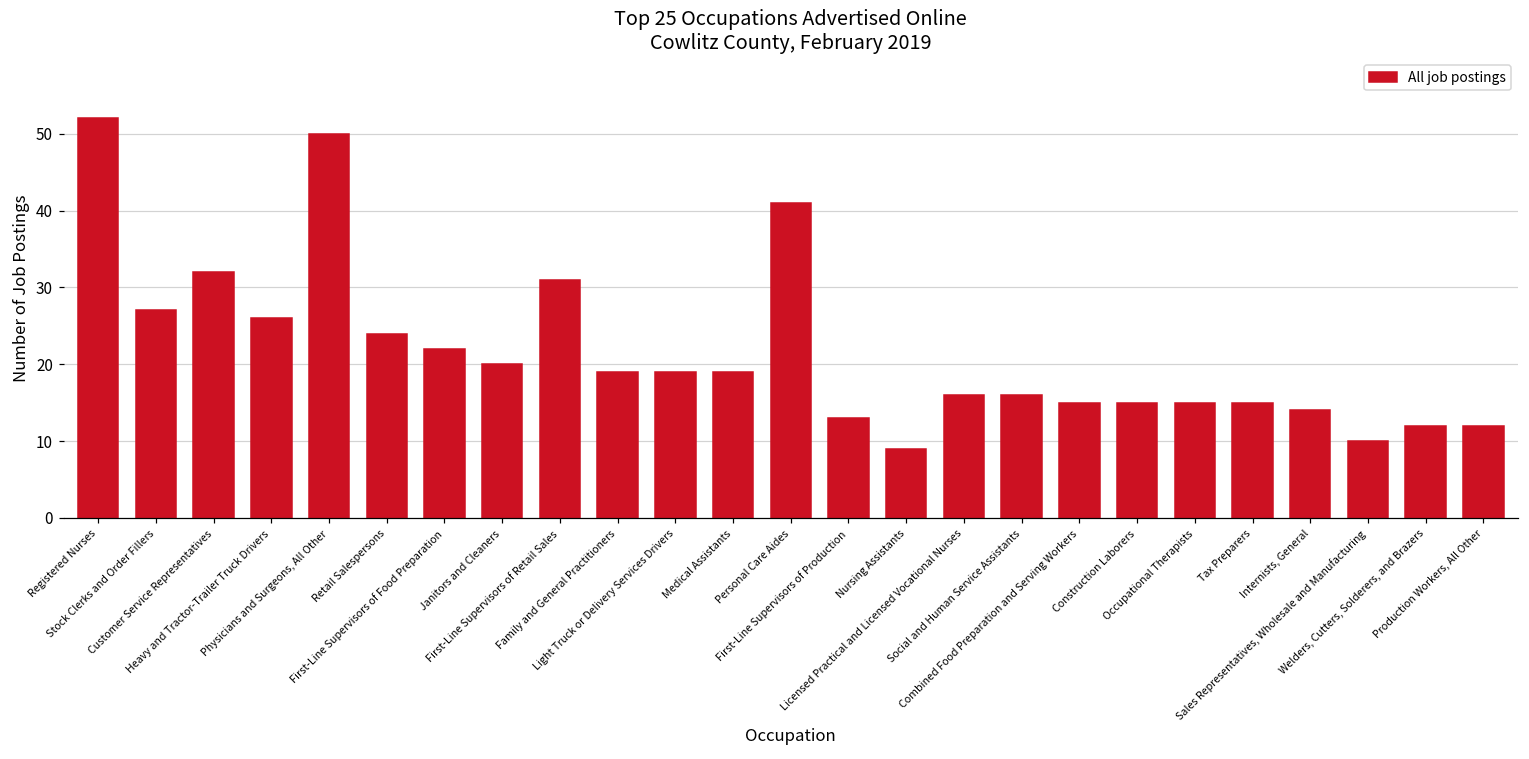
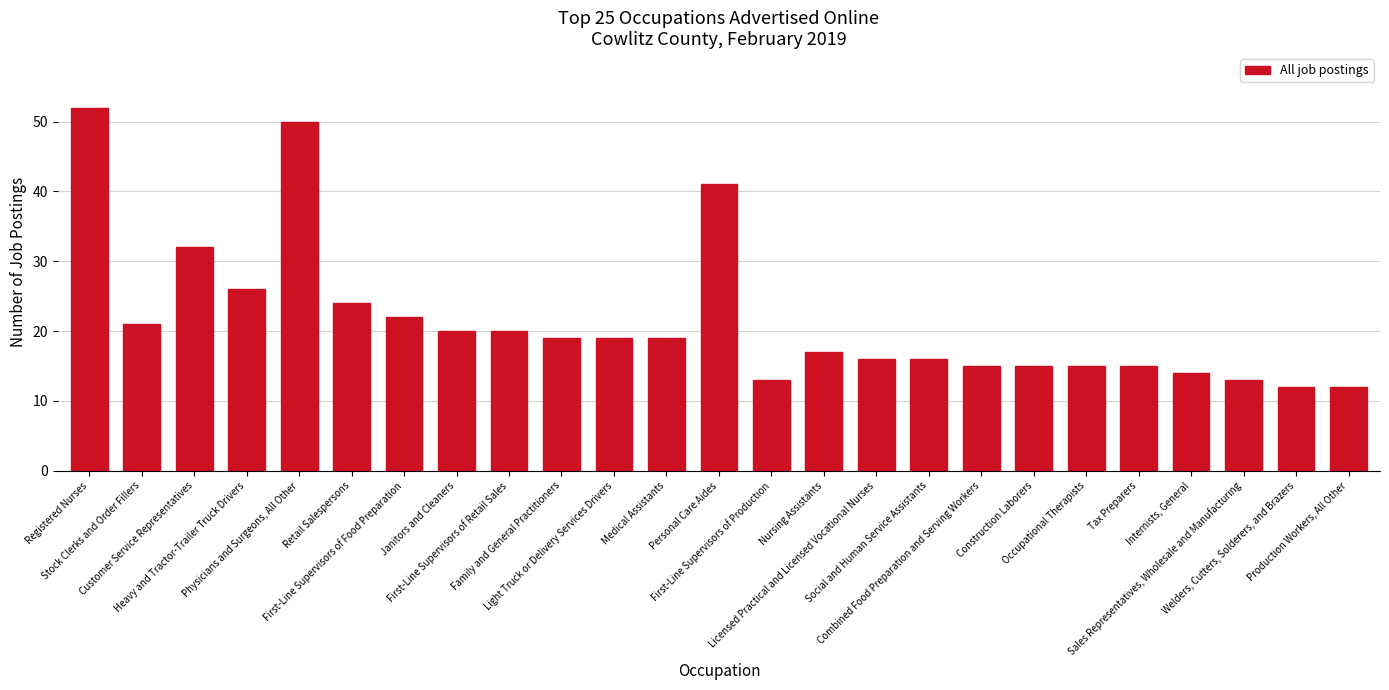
Stock Clerks and Order Fillers: 27 -> 21
First-Line Supervisors of Retail Sales: 31 -> 20
Nursing Assistants: 9 -> 17
Sales Representatives, Wholesale and Manufacturing: 10 -> 13
